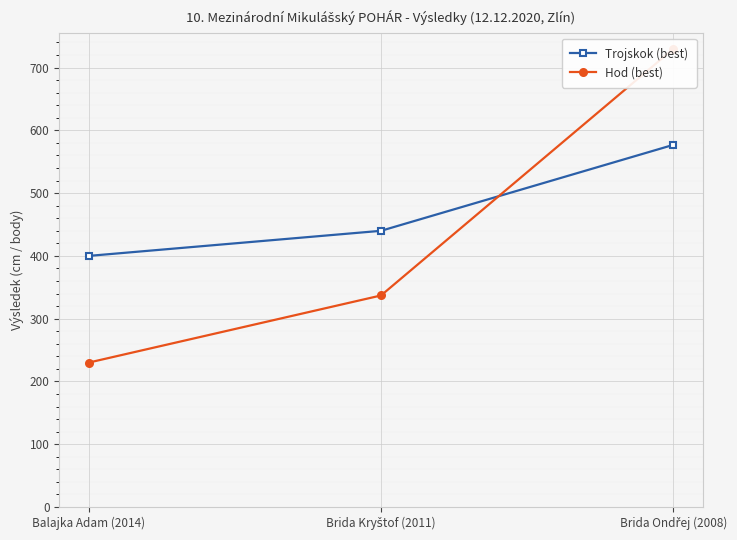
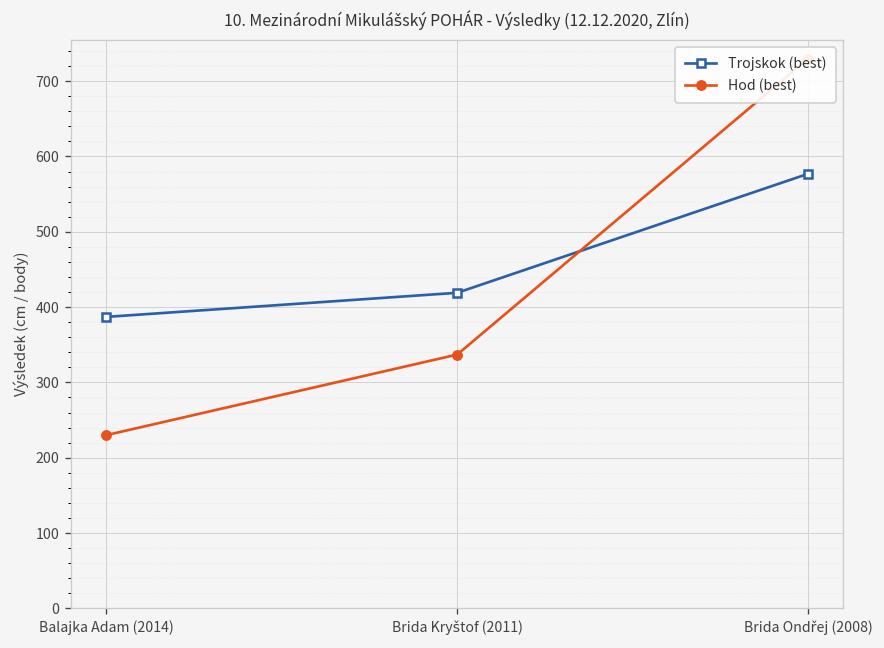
Trojskok (best), Balajka Adam (2014): 400 -> 390
Trojskok (best), Brida Kryštof (2011): 440 -> 420
